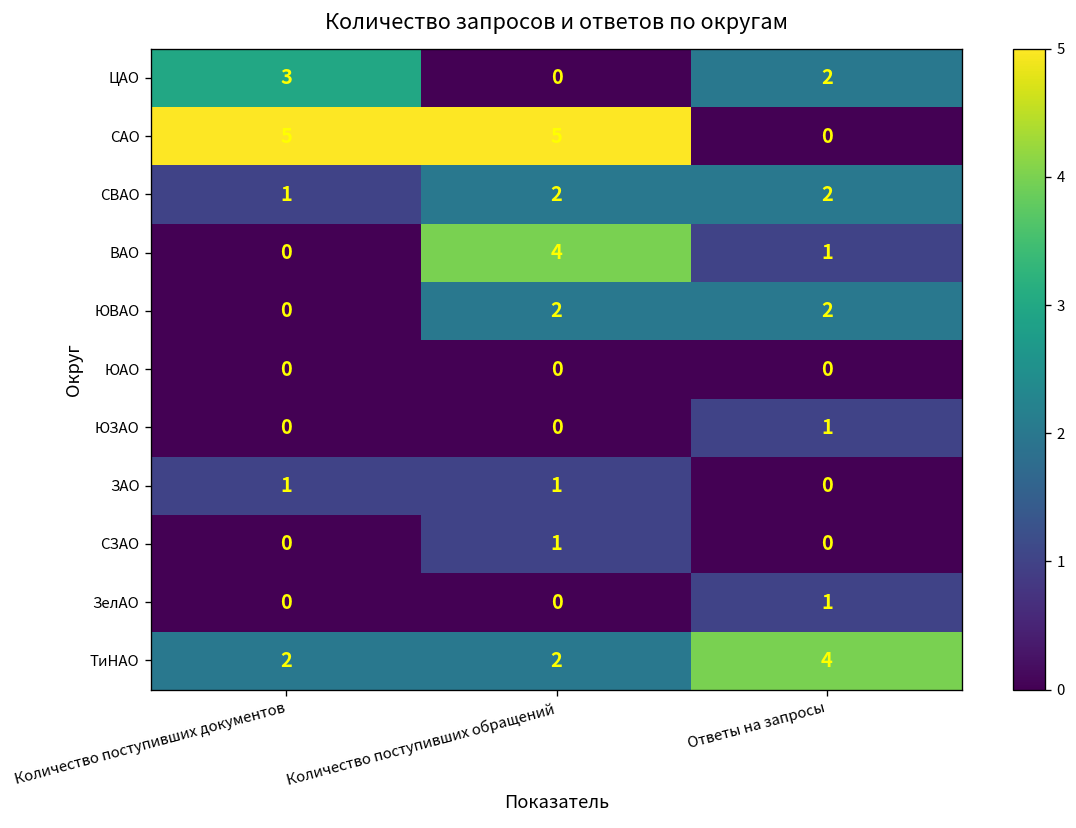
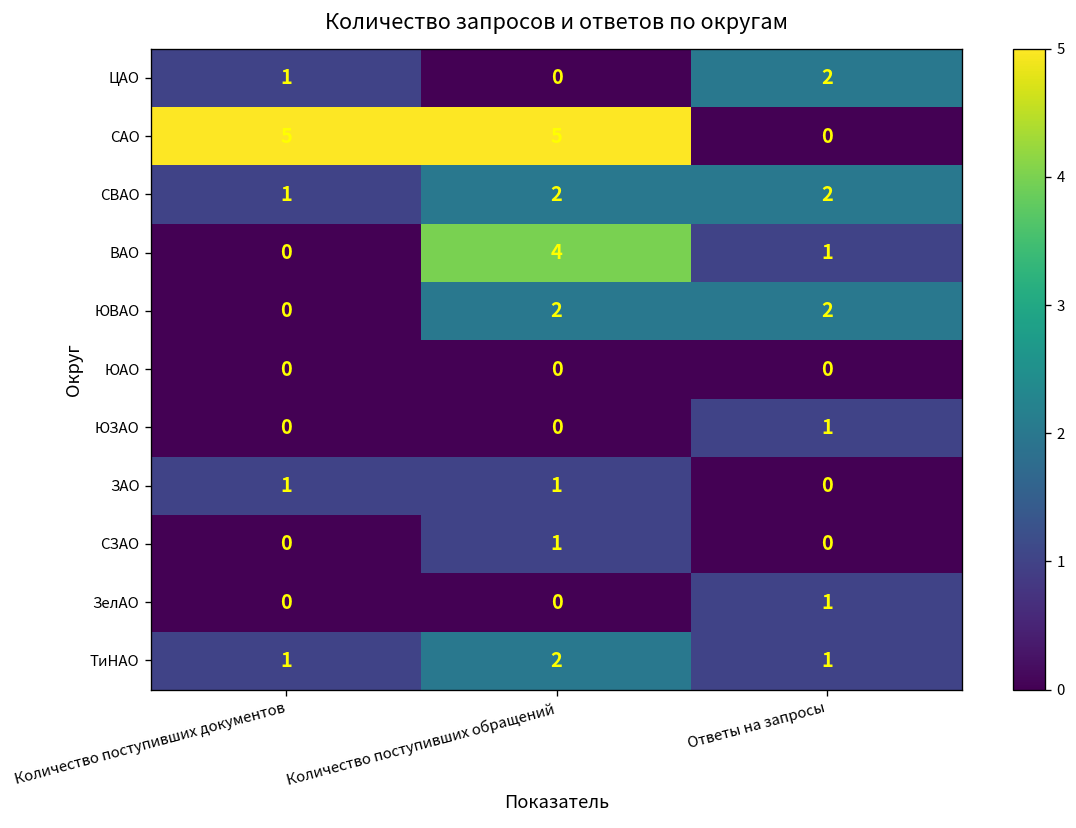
ЦАО, Количество поступивших документов: 3 -> 1
ТиНАО, Количество поступивших документов: 2 -> 1
ТиНАО, Ответы на запросы: 4 -> 1
